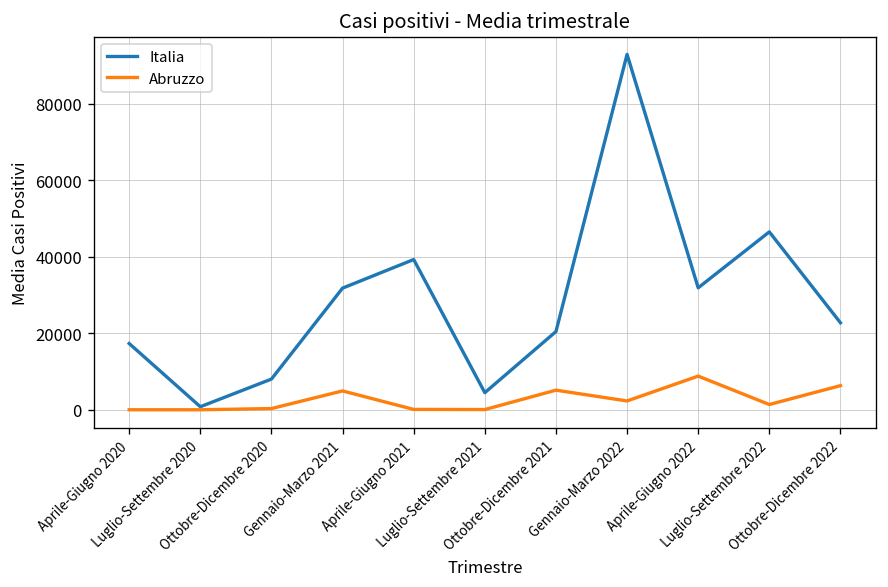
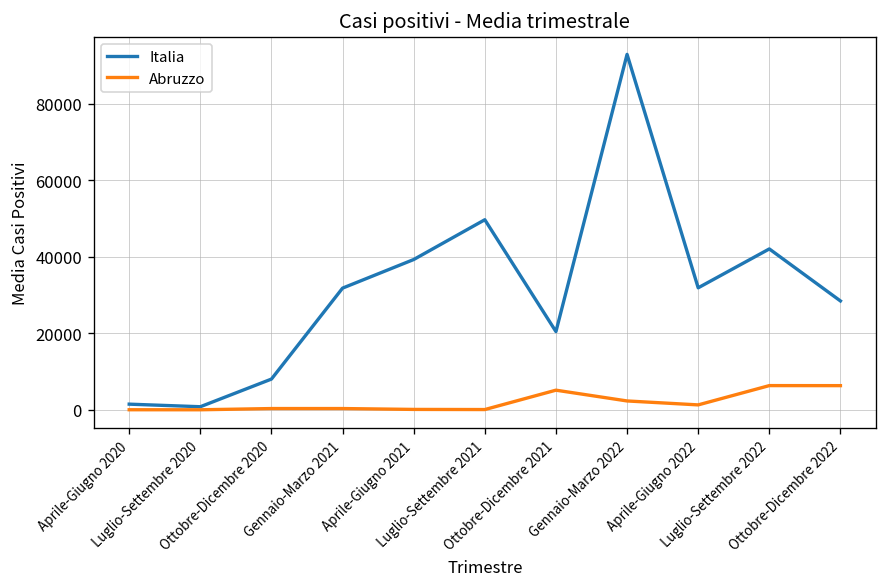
Italia, Aprile-Giugno 2020: 17000 -> 1000
Abruzzo, Gennaio-Marzo 2021: 5000 -> 0
Italia, Luglio-Settembre 2021: 4000 -> 50000
Abruzzo, Aprile-Giugno 2022: 9000 -> 1000
Italia, Luglio-Settembre 2022: 47000 -> 42000
Abruzzo, Luglio-Settembre 2022: 1000 -> 6000
Italia, Ottobre-Dicembre 2022: 23000 -> 28000
